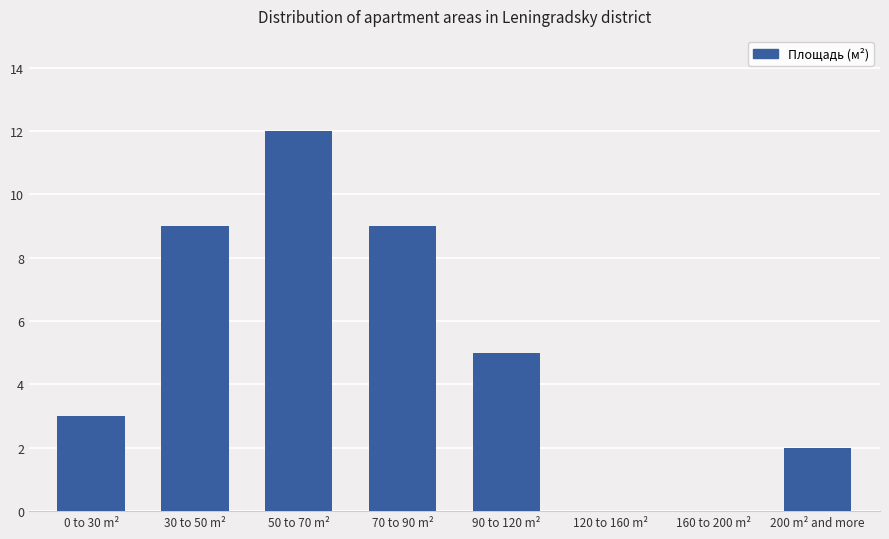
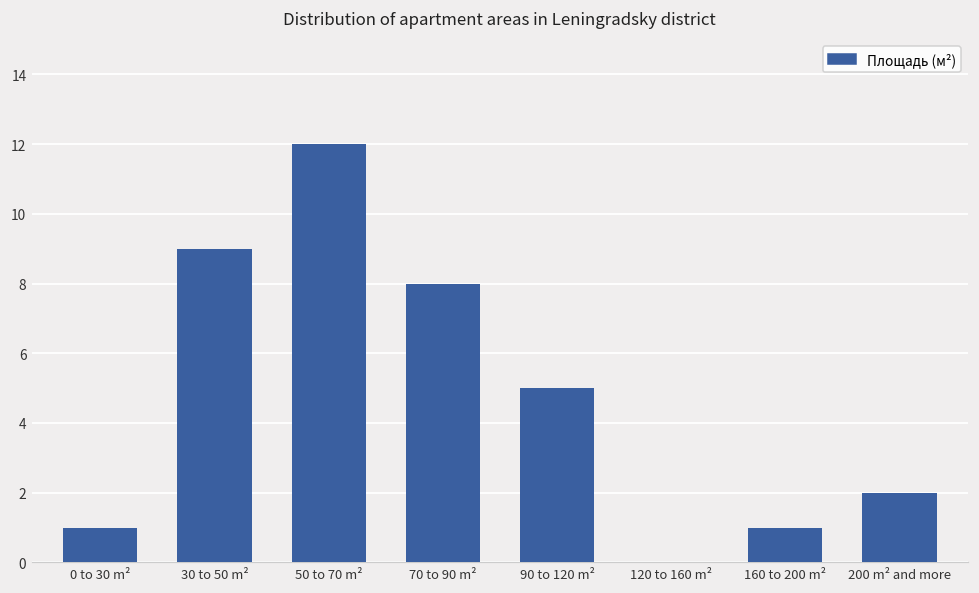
0 to 30 m²: 3 -> 1
70 to 90 m²: 9 -> 8
160 to 200 m²: 0 -> 1
